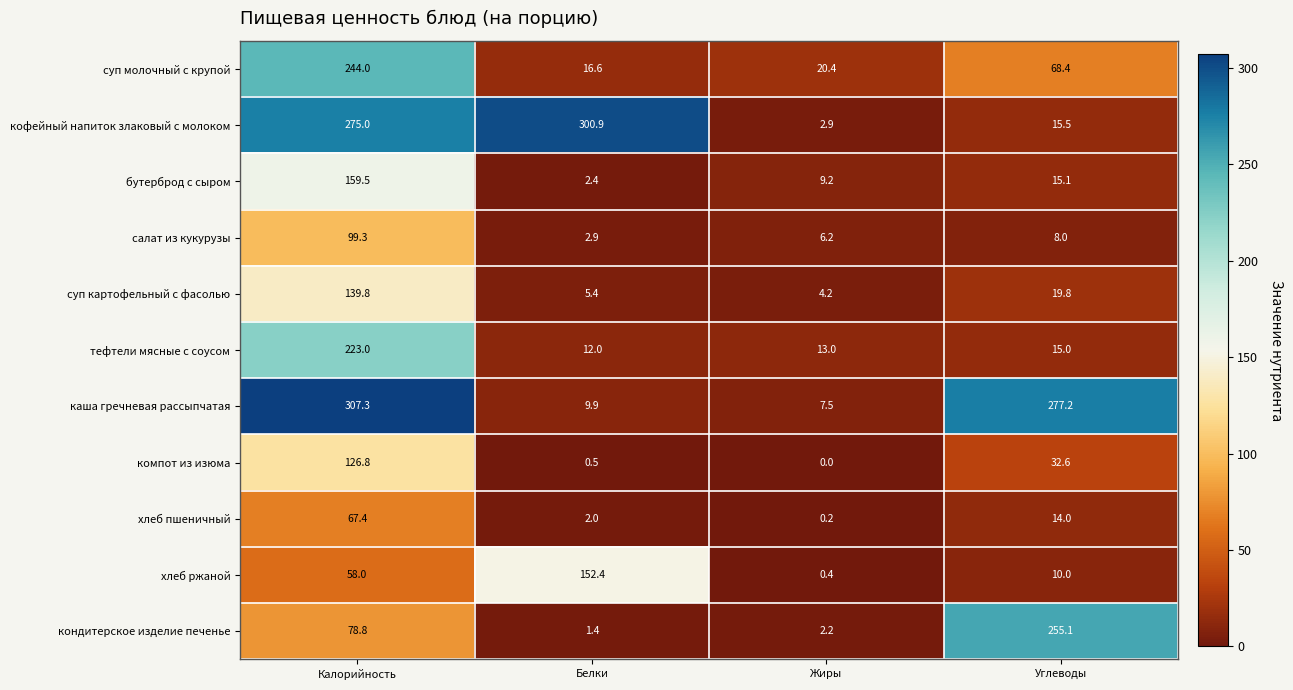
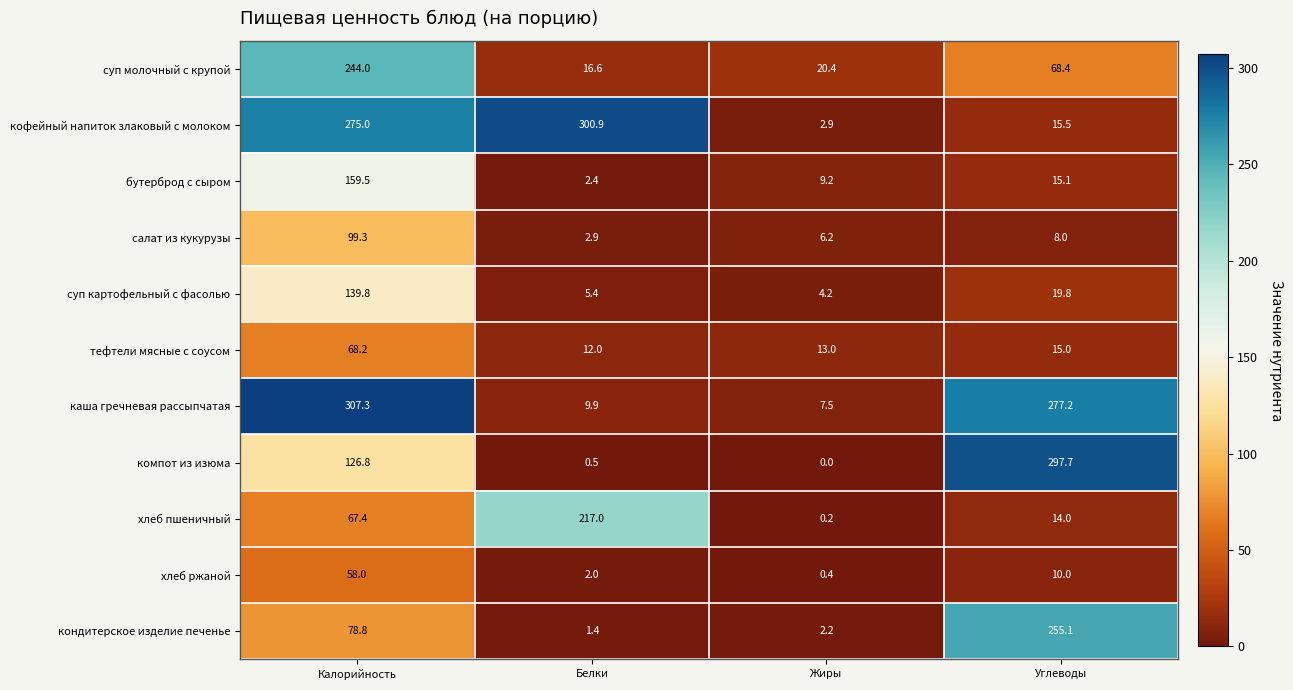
тефтели мясные с соусом, Калорийность: 223.0 -> 68.2
компот из изюма, Углеводы: 32.6 -> 297.7
хлеб пшеничный, Белки: 2.0 -> 217.0
хлеб ржаной, Белки: 152.4 -> 2.0
